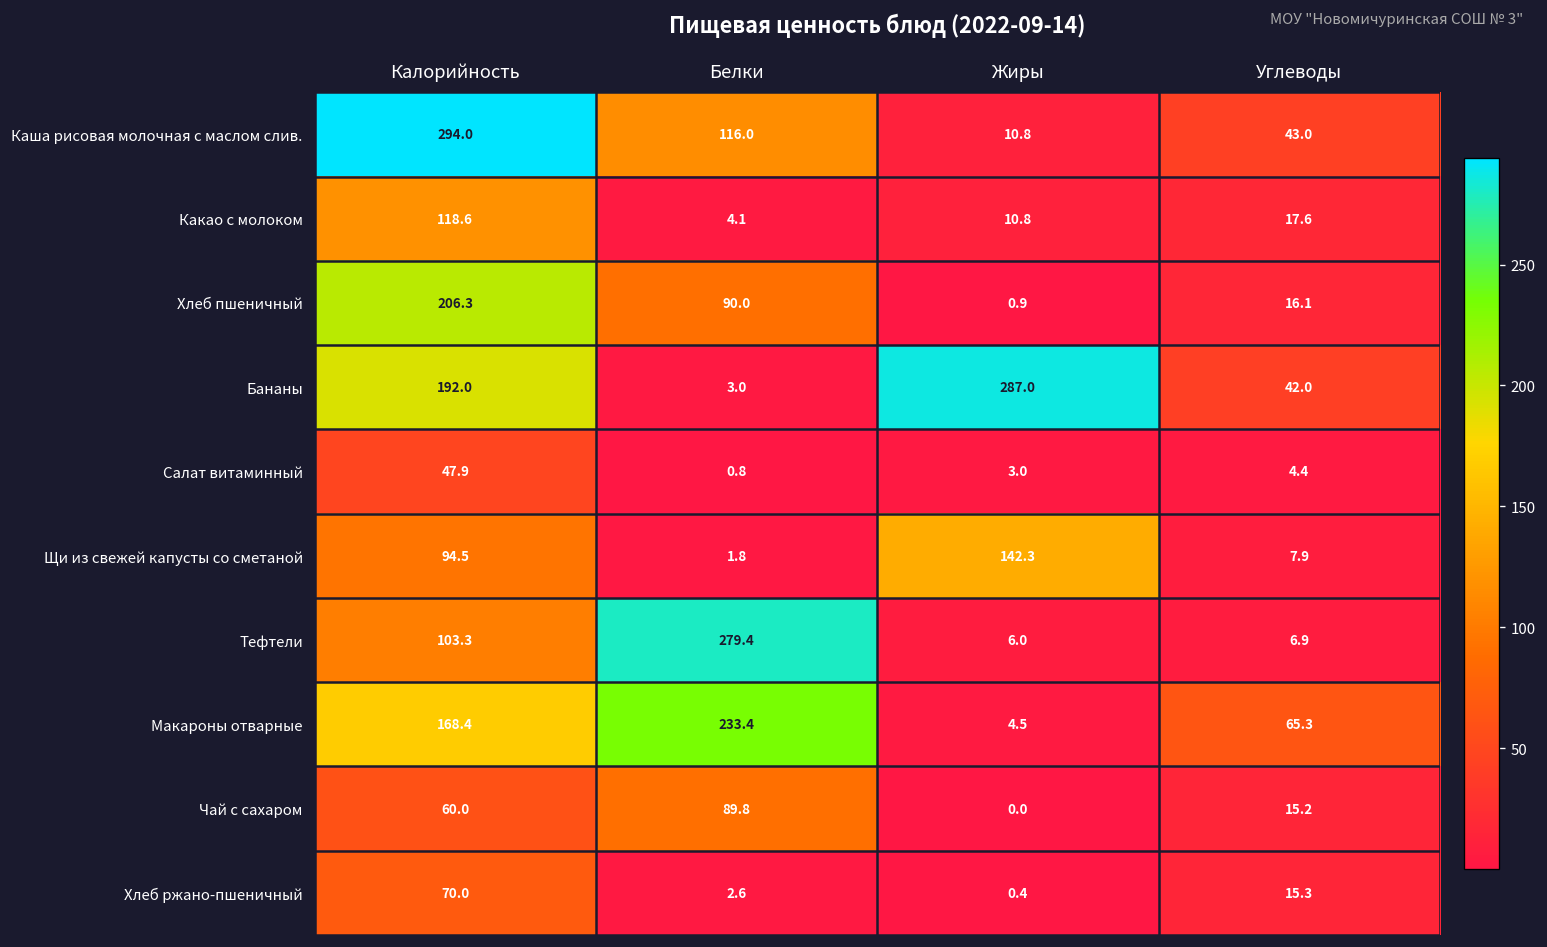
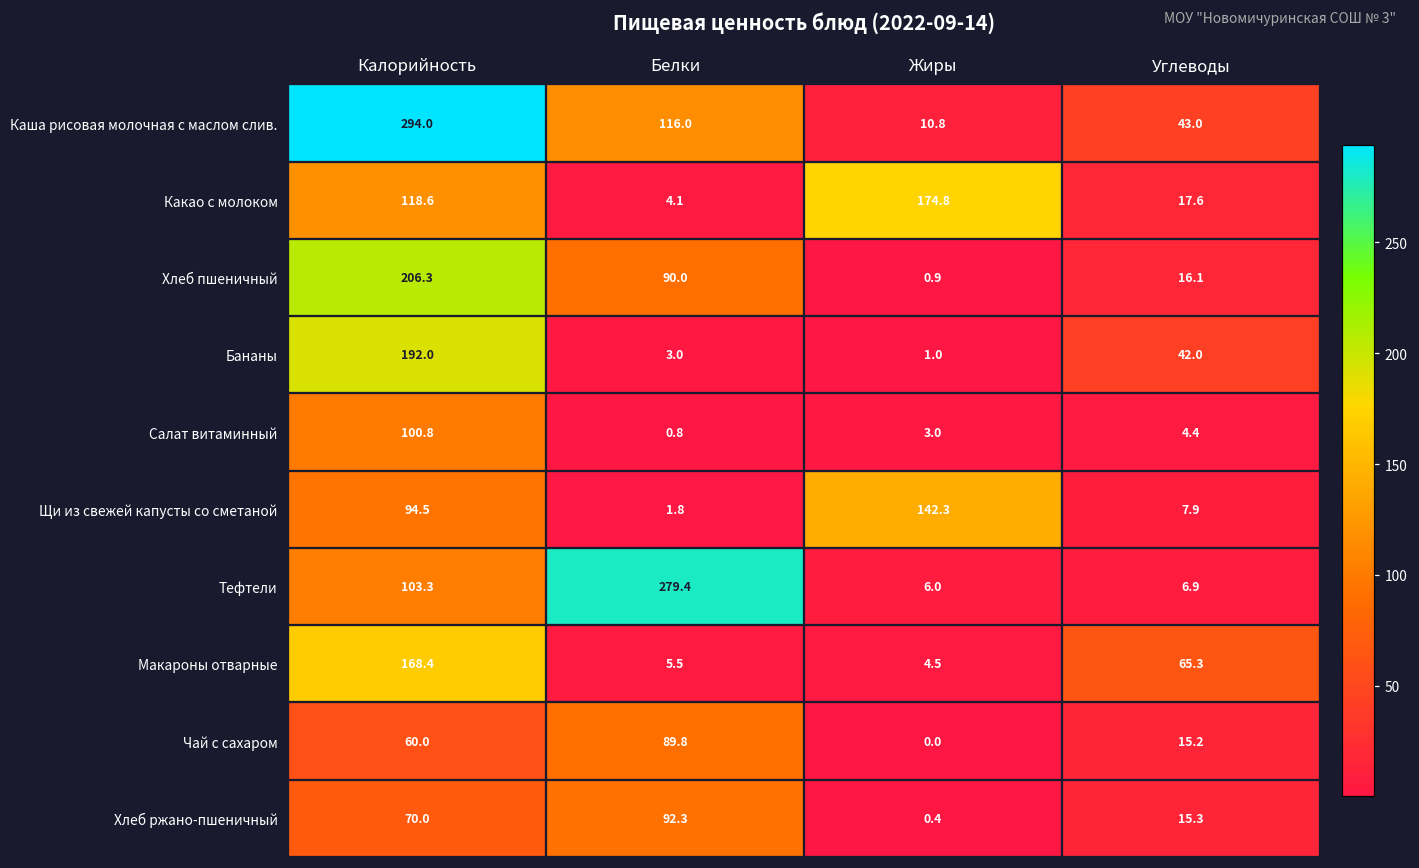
Какао с молоком, Жиры: 10.8 -> 174.8
Бананы, Жиры: 287.0 -> 1.0
Салат витаминный, Калорийность: 47.9 -> 100.8
Макароны отварные, Белки: 233.4 -> 5.5
Хлеб ржано-пшеничный, Белки: 2.6 -> 92.3
